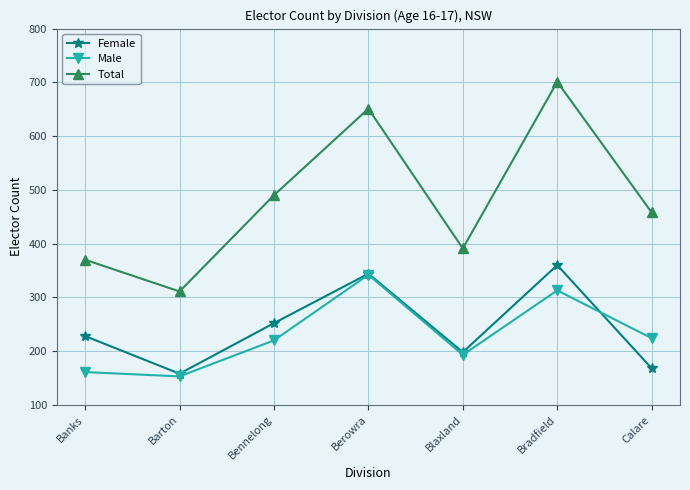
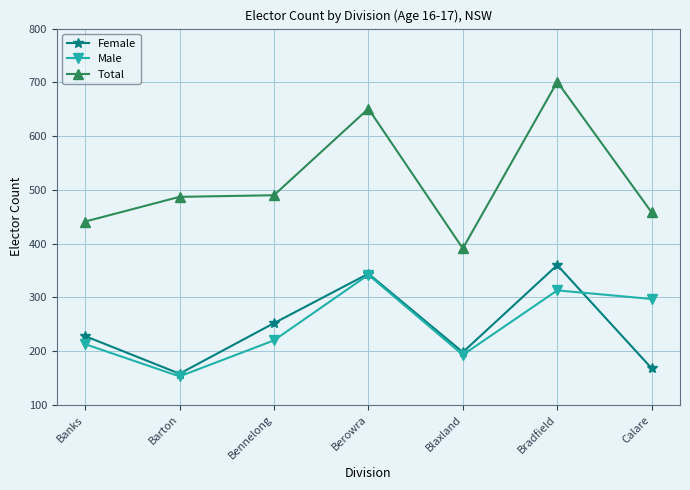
Male, Banks: 160 -> 210
Total, Banks: 370 -> 440
Total, Barton: 310 -> 490
Male, Calare: 220 -> 300
